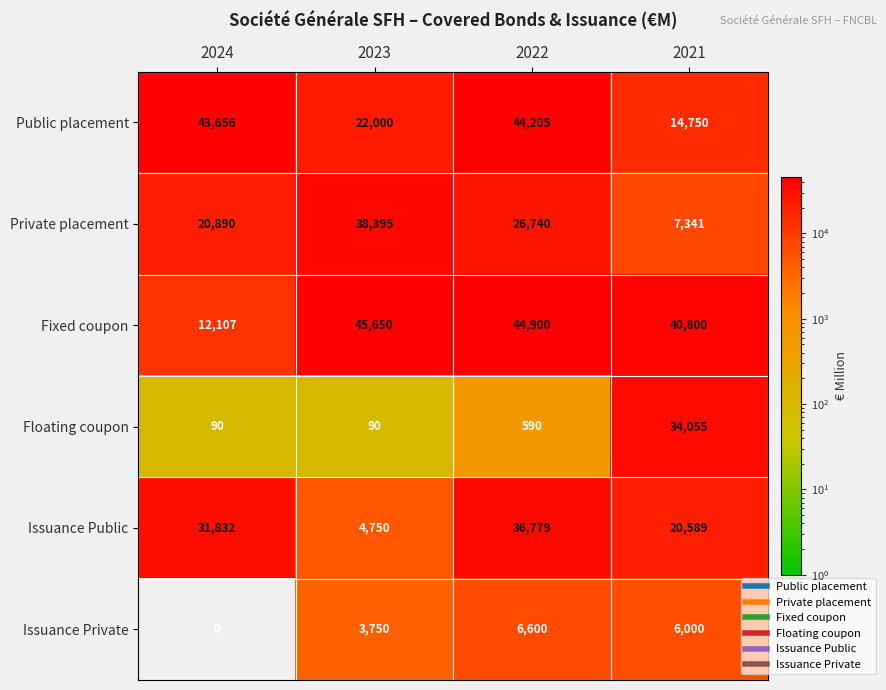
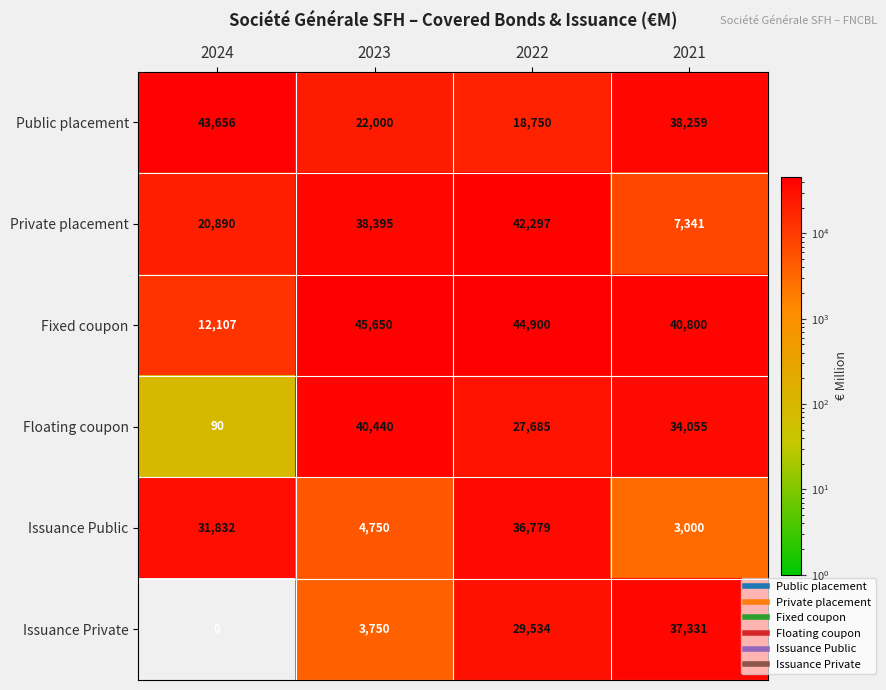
Public placement, 2022: 44,205 -> 18,750
Public placement, 2021: 14,750 -> 38,259
Private placement, 2022: 26,740 -> 42,297
Floating coupon, 2023: 90 -> 40,440
Floating coupon, 2022: 590 -> 27,685
Issuance Public, 2021: 20,589 -> 3,000
Issuance Private, 2022: 6,600 -> 29,534
Issuance Private, 2021: 6,000 -> 37,331
